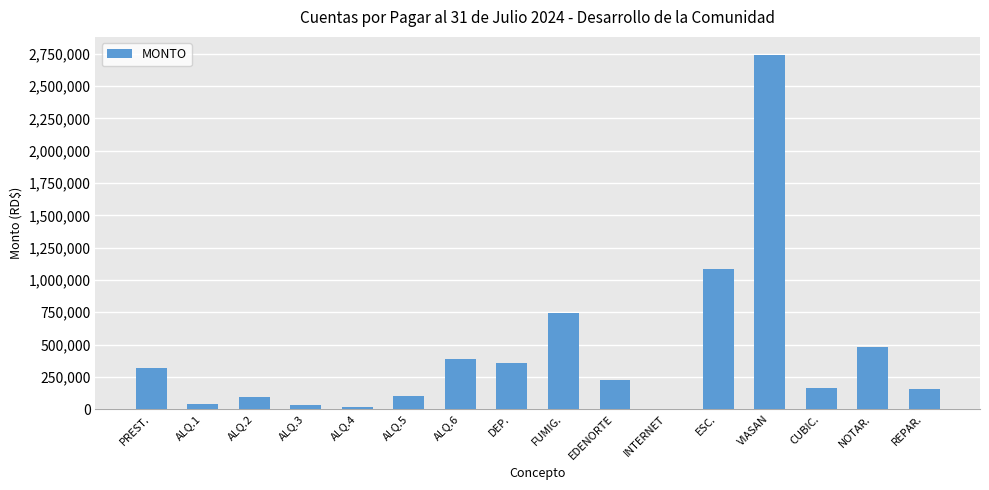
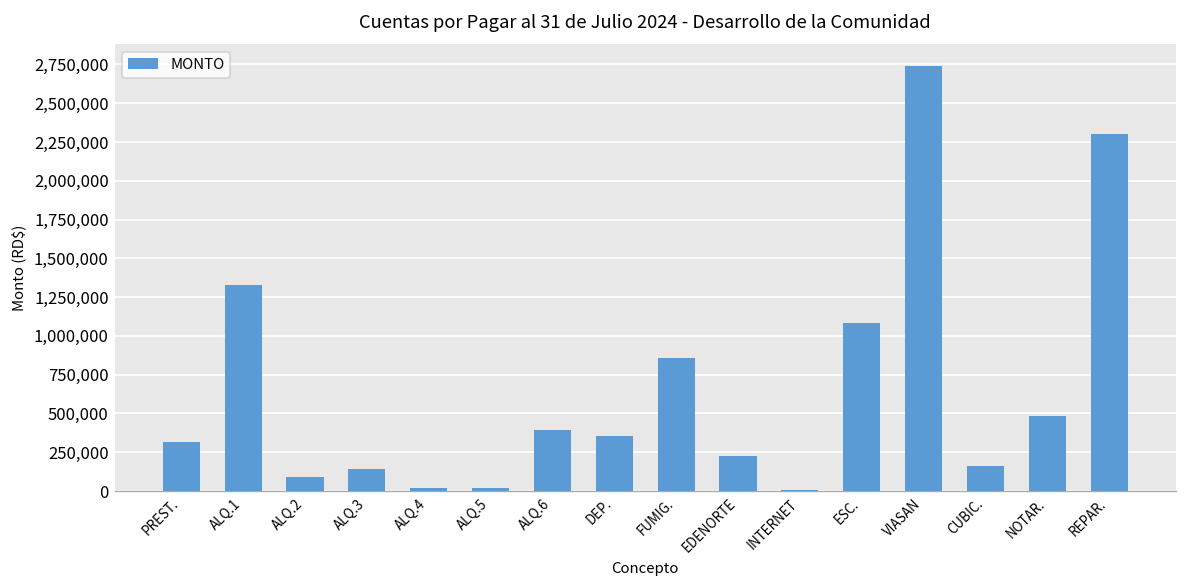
ALQ.1: 40,000 -> 1,330,000
ALQ.3: 40,000 -> 140,000
ALQ.5: 100,000 -> 20,000
FUMIG.: 740,000 -> 860,000
REPAR.: 150,000 -> 2,300,000
